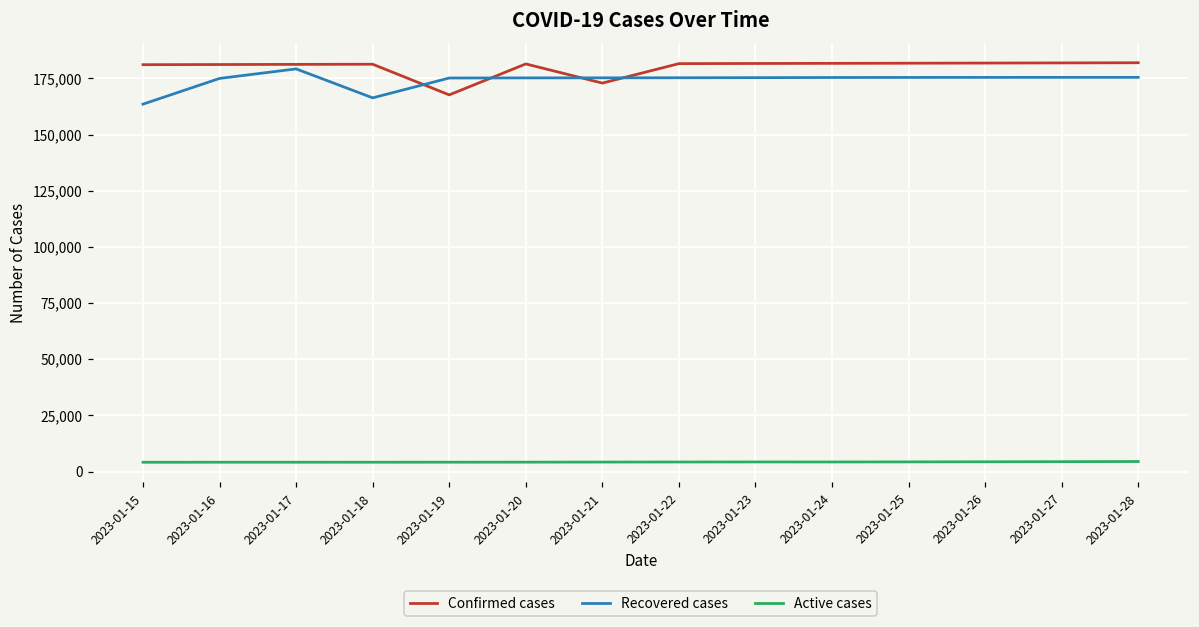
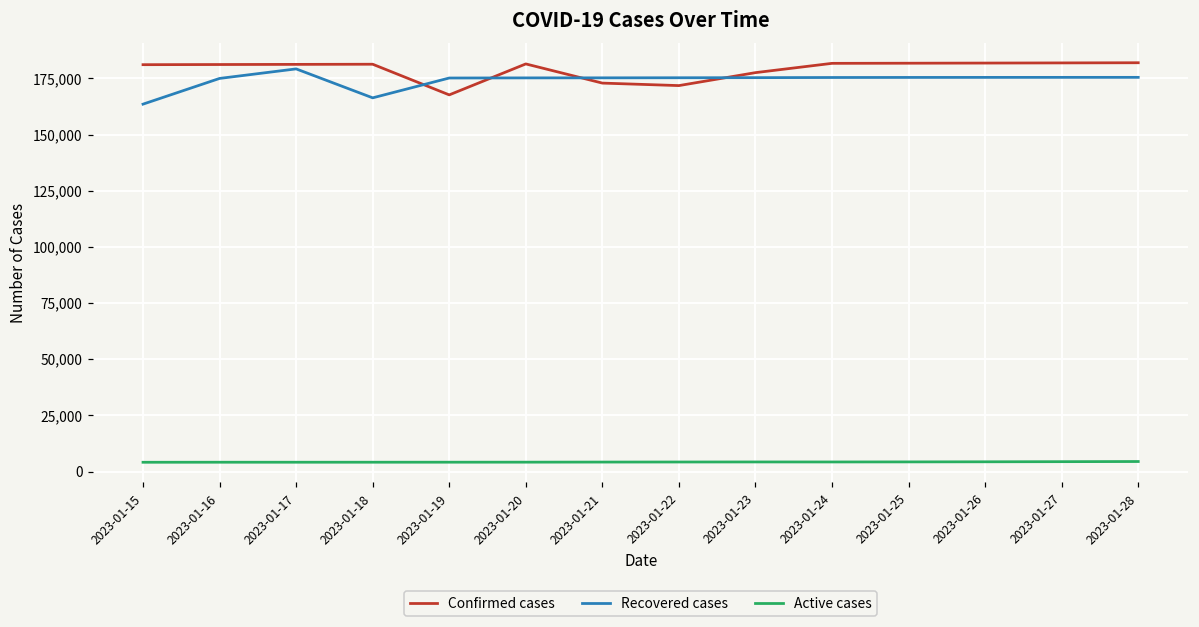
Confirmed cases, 2023-01-22: 182,000 -> 172,000
Confirmed cases, 2023-01-23: 182,000 -> 178,000
